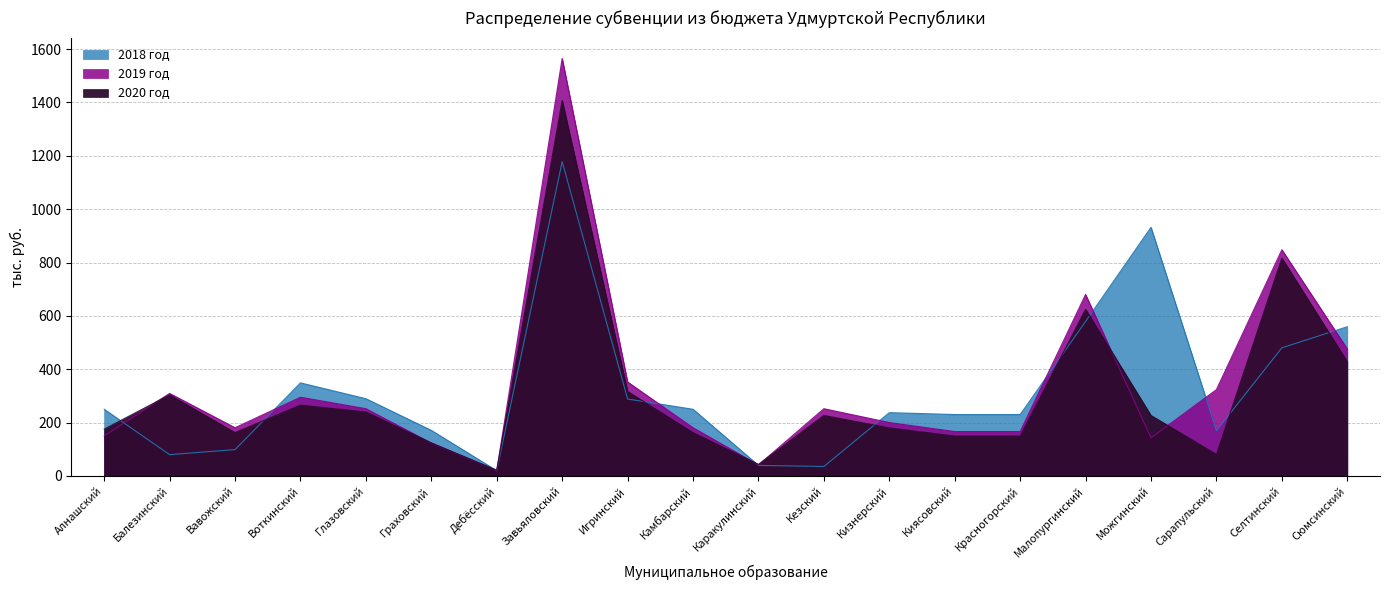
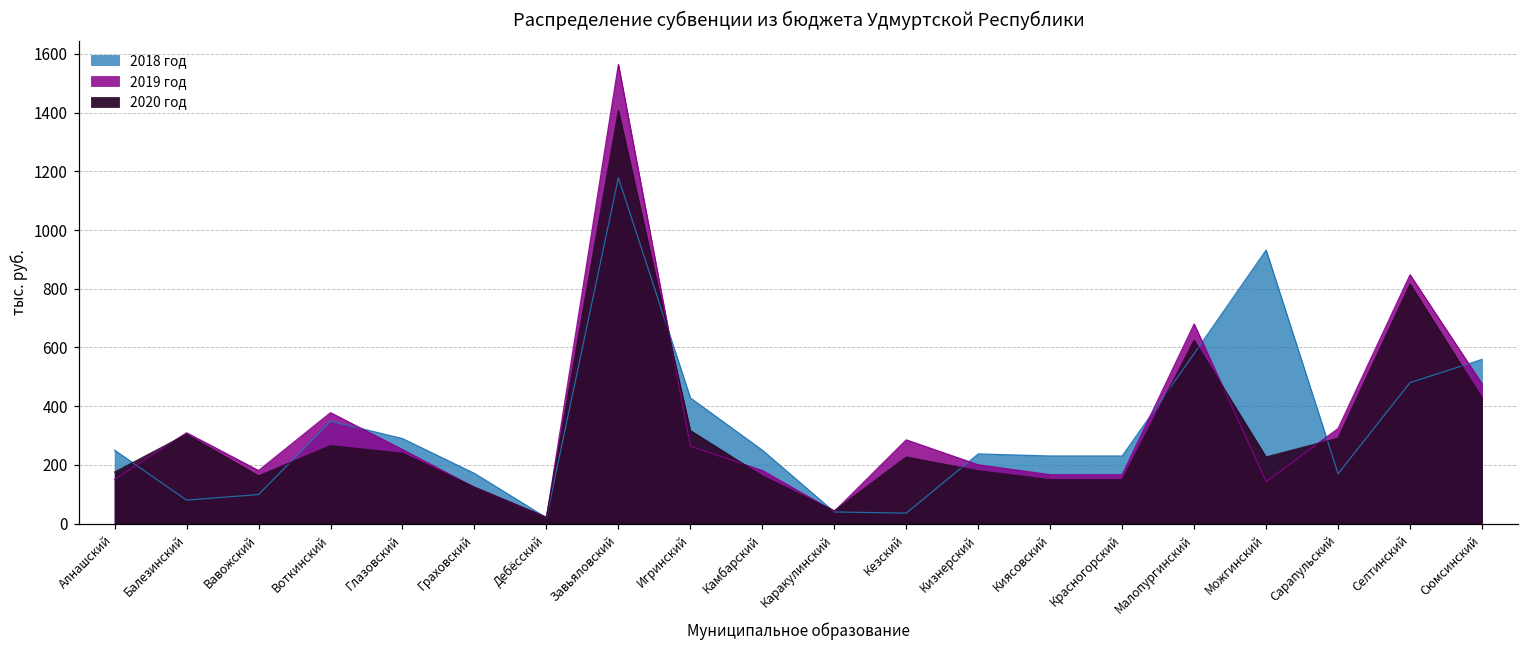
2019 год, Воткинский: 300 -> 380
2018 год, Игринский: 290 -> 430
2019 год, Игринский: 350 -> 260
2019 год, Кезский: 250 -> 290
2020 год, Сарапульский: 80 -> 290
